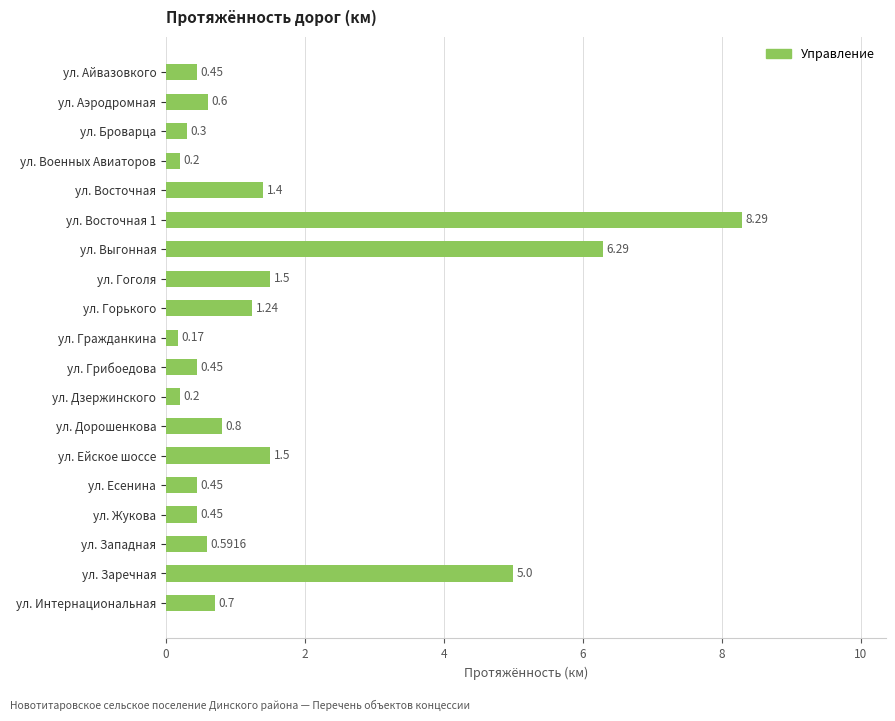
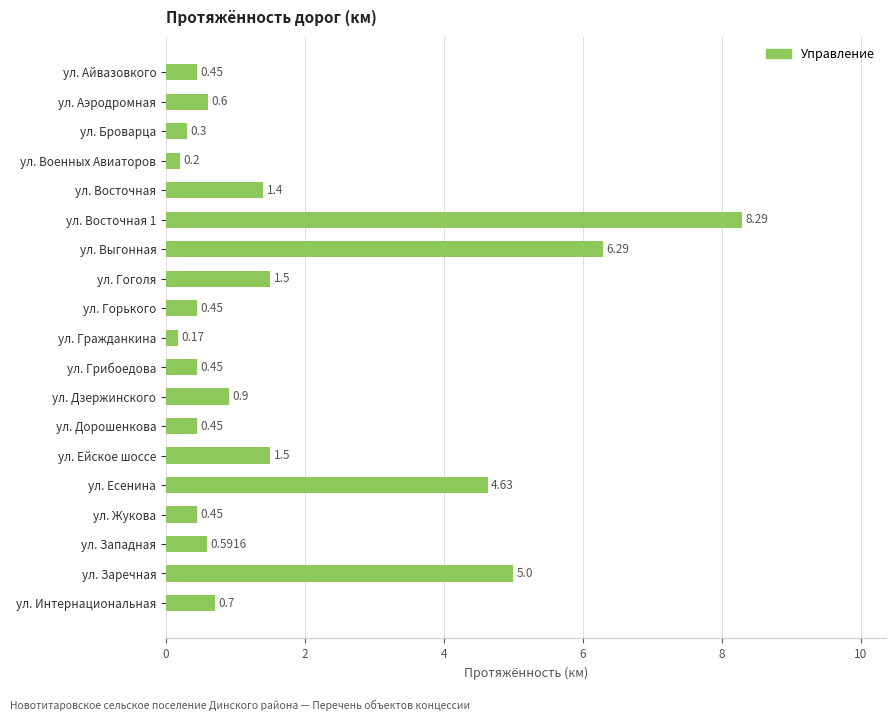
ул. Горького: 1.24 -> 0.45
ул. Дзержинского: 0.2 -> 0.9
ул. Дорошенкова: 0.8 -> 0.45
ул. Есенина: 0.45 -> 4.63
